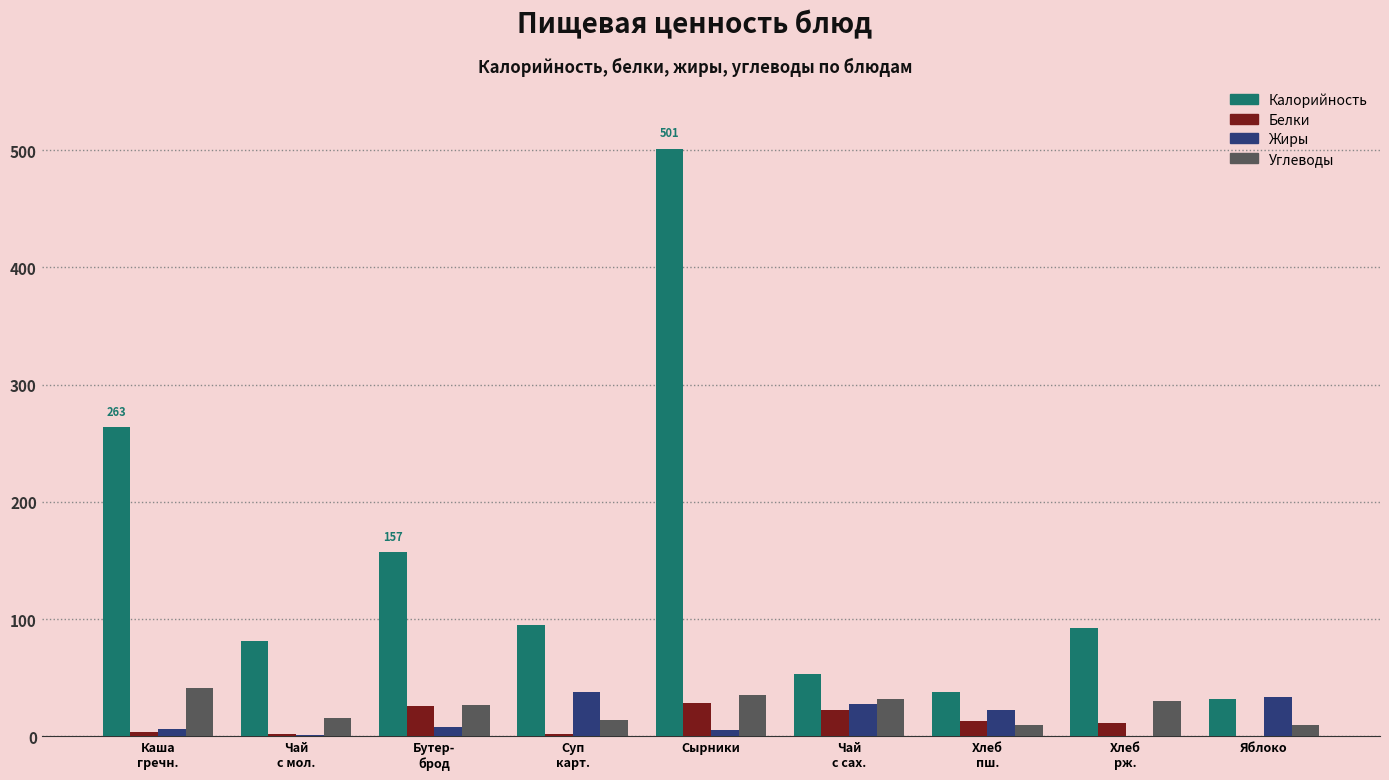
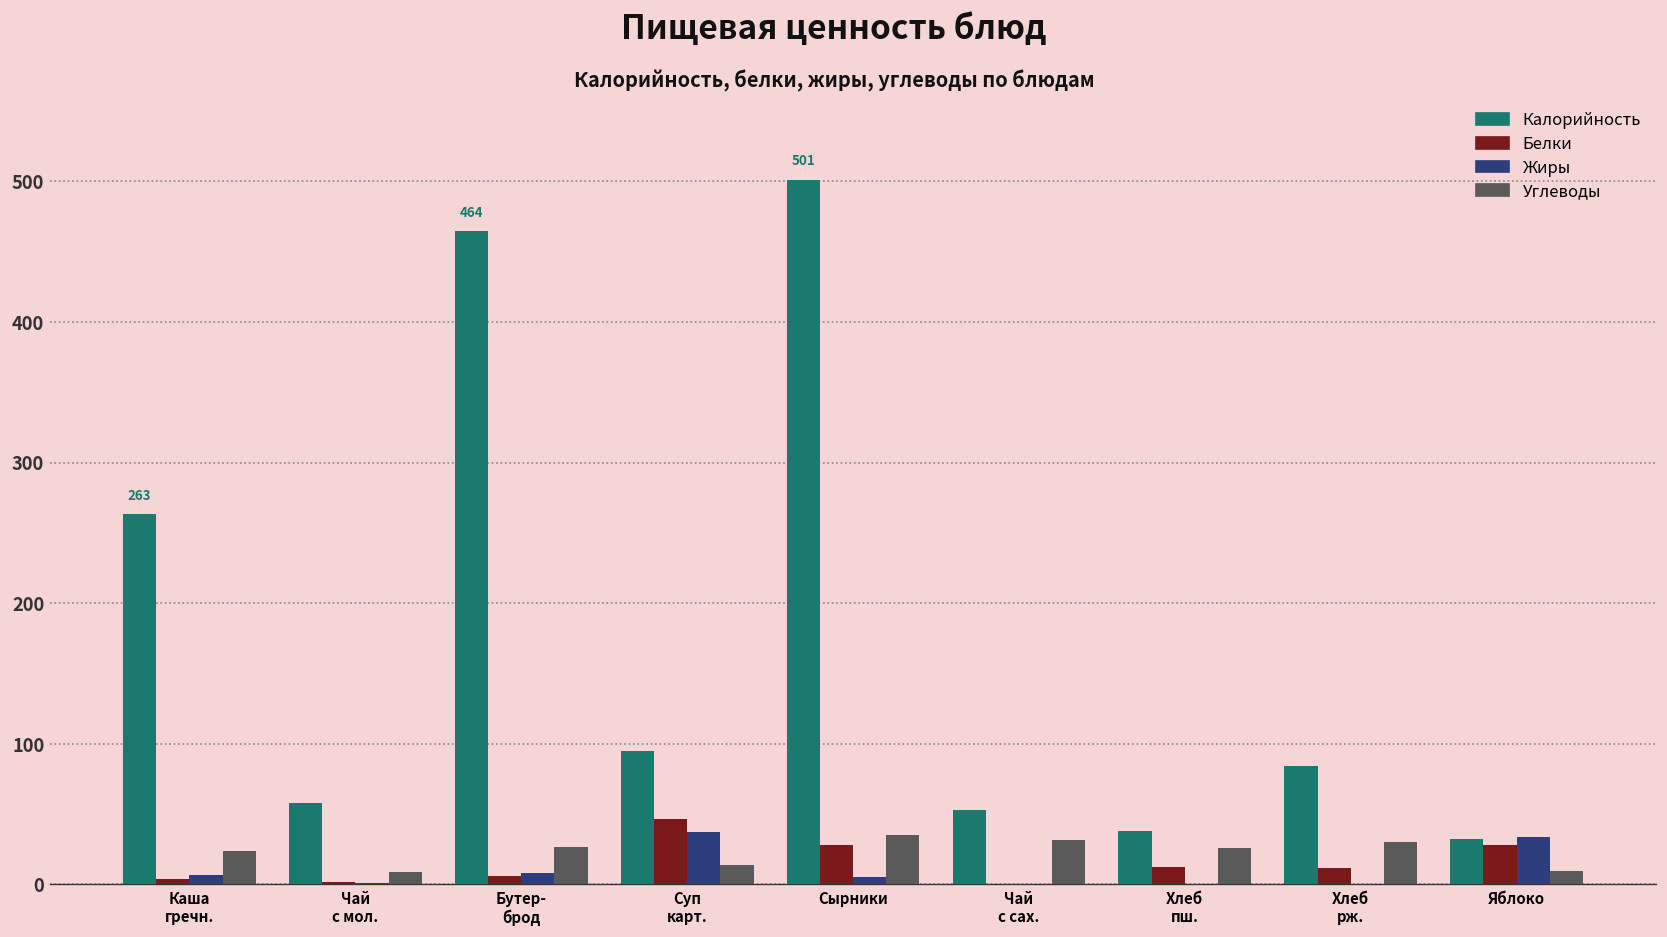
Углеводы, Каша гречн.: 41 -> 24
Калорийность, Чай с мол.: 81 -> 58
Углеводы, Чай с мол.: 16 -> 9
Калорийность, Бутер- брод: 157 -> 464
Белки, Бутер- брод: 26 -> 6
Белки, Суп карт.: 2 -> 47
Белки, Чай с сах.: 23 -> 0
Жиры, Чай с сах.: 28 -> 0
Жиры, Хлеб пш.: 22 -> 0
Углеводы, Хлеб пш.: 10 -> 26
Калорийность, Хлеб рж.: 92 -> 84
Белки, Яблоко: 0 -> 28
